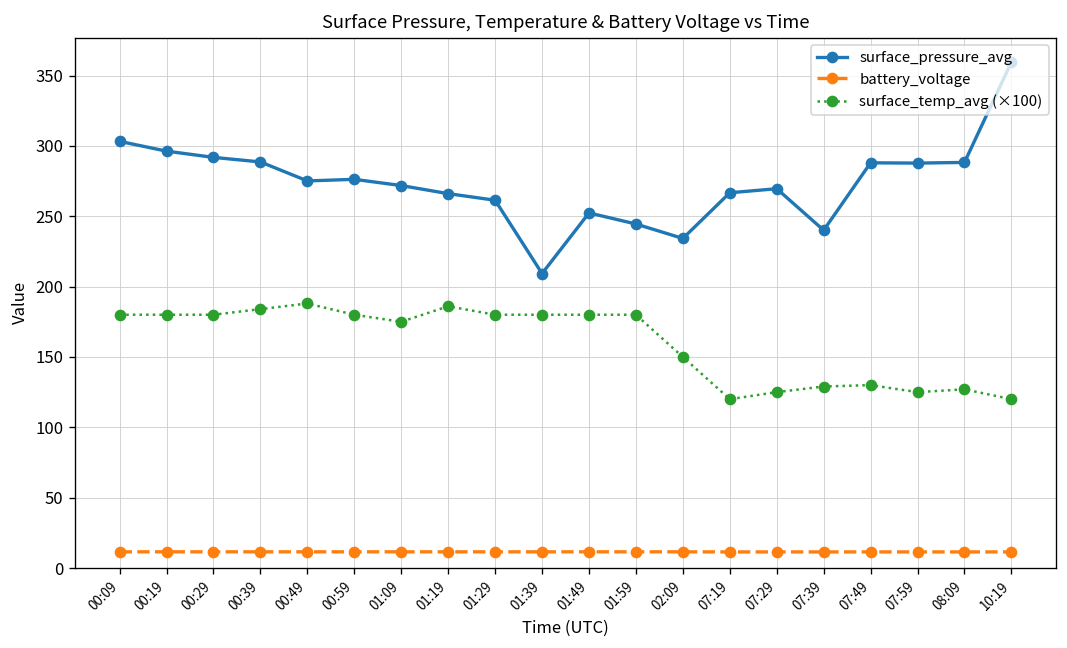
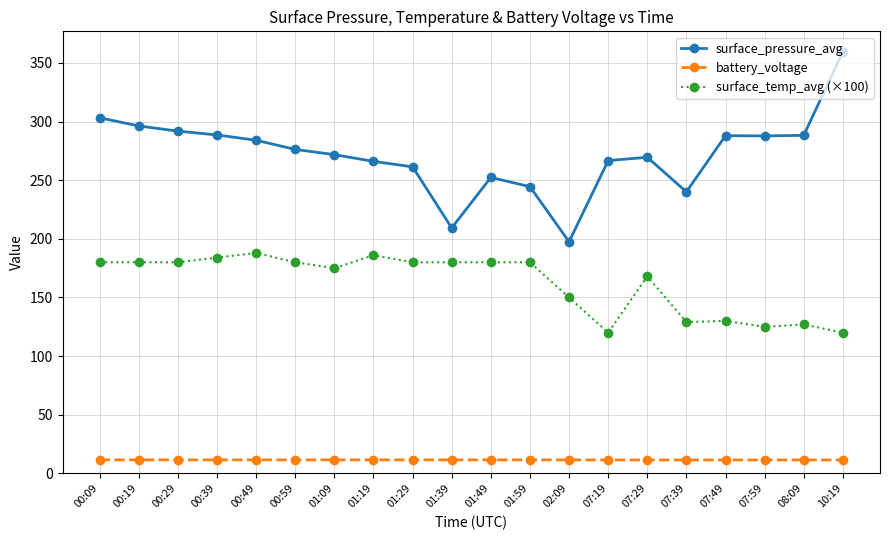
surface_pressure_avg, 00:49: 275 -> 284
surface_pressure_avg, 02:09: 234 -> 198
surface_temp_avg (×100), 07:29: 125 -> 168
